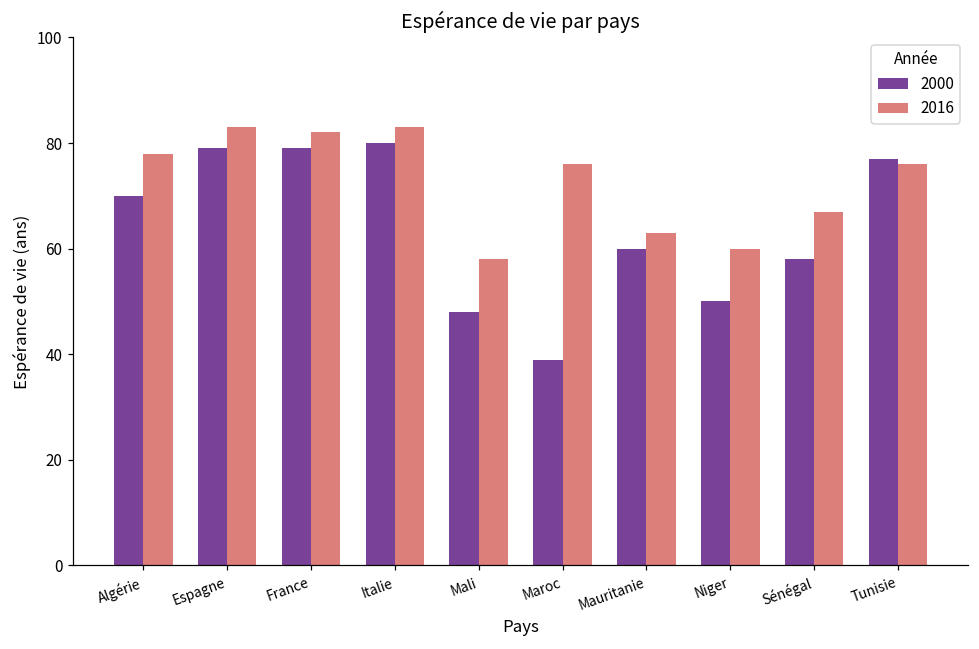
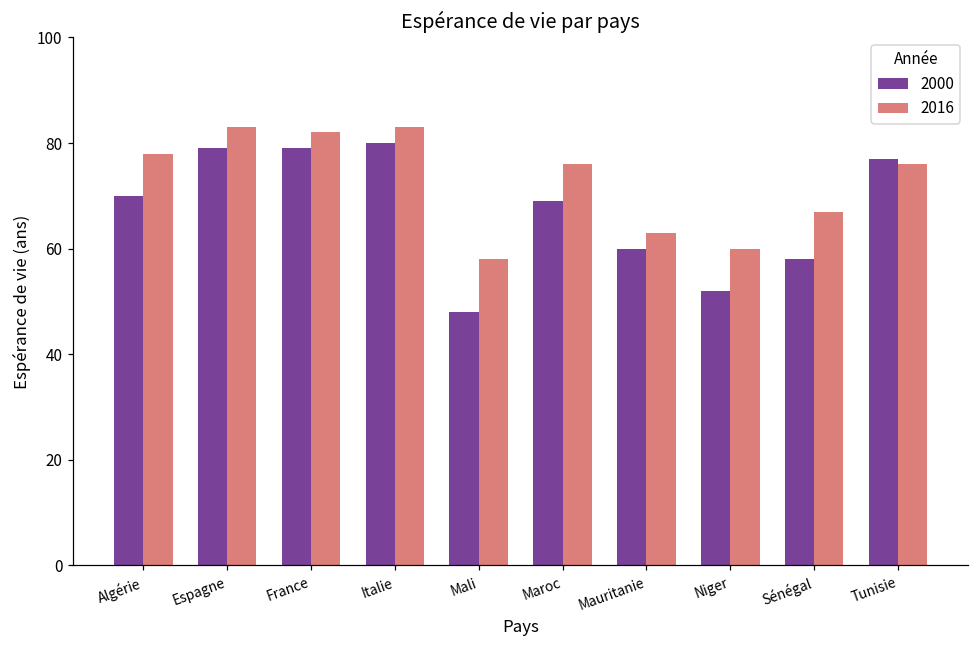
2000, Maroc: 39 -> 69
2000, Niger: 50 -> 52
